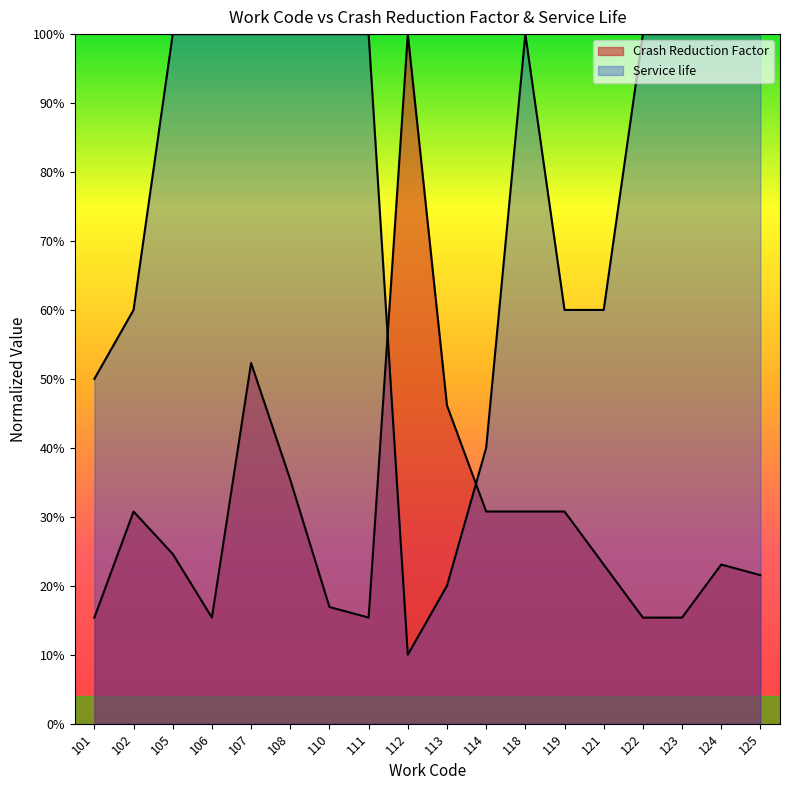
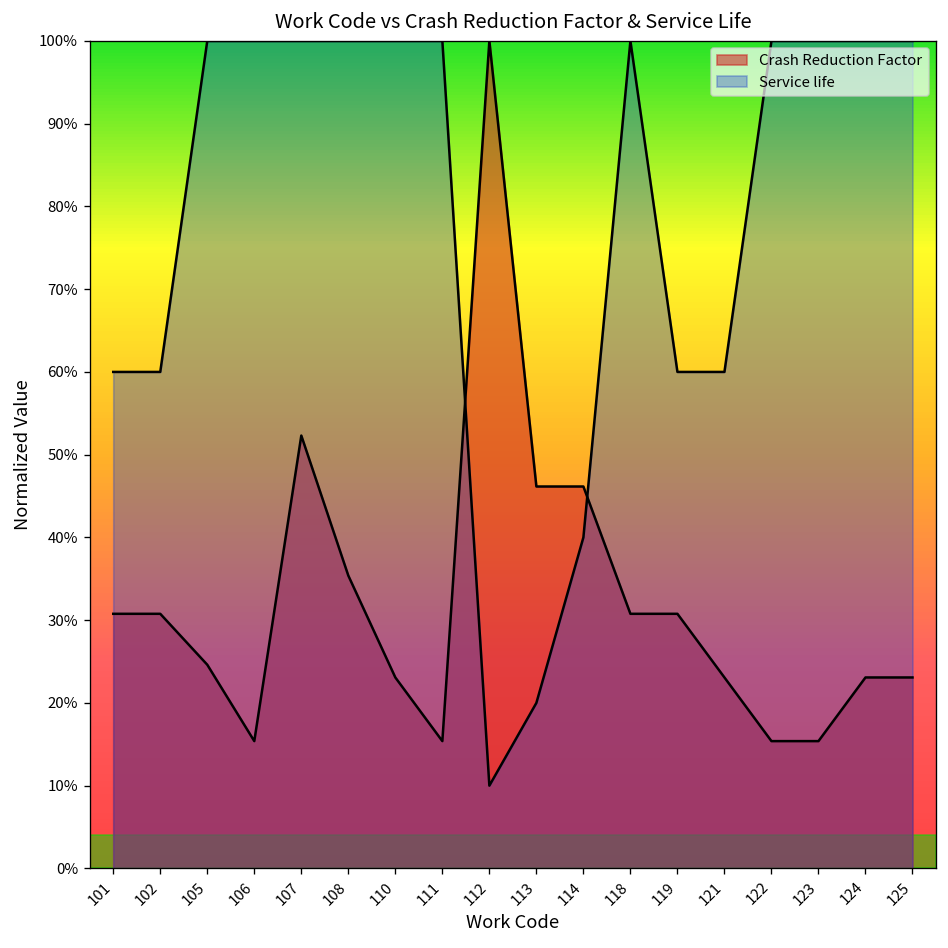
Crash Reduction Factor, 101: 15% -> 31%
Service life, 101: 50% -> 60%
Crash Reduction Factor, 110: 17% -> 23%
Crash Reduction Factor, 114: 31% -> 46%
Crash Reduction Factor, 125: 22% -> 23%
